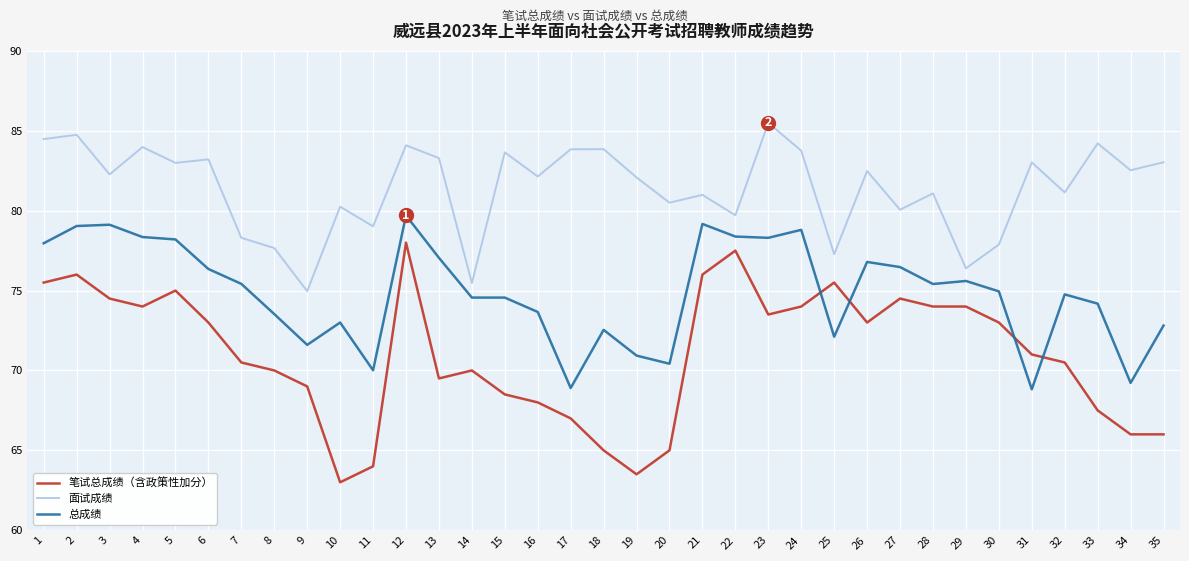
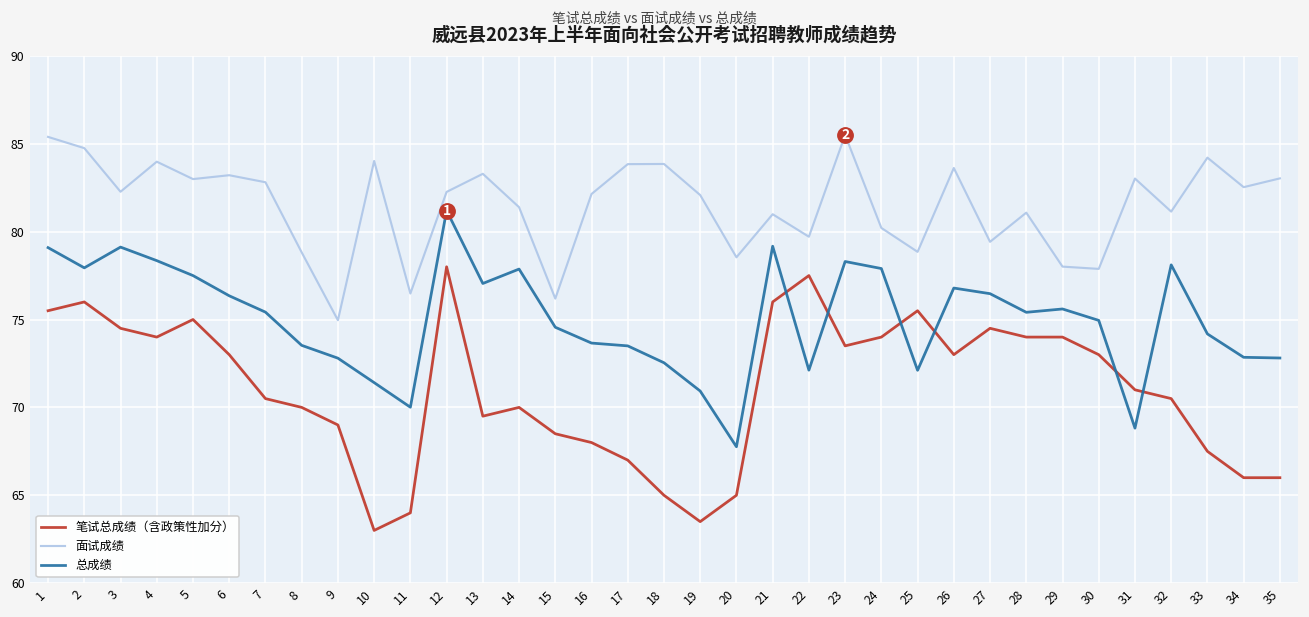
面试成绩, 1: 84.5 -> 85.4
总成绩, 1: 78.0 -> 79.1
总成绩, 2: 79.0 -> 77.9
总成绩, 5: 78.2 -> 77.5
面试成绩, 7: 78.3 -> 82.8
面试成绩, 8: 77.7 -> 78.8
总成绩, 9: 71.6 -> 72.8
面试成绩, 10: 80.3 -> 84.0
总成绩, 10: 73.0 -> 71.4
面试成绩, 11: 79.0 -> 76.5
面试成绩, 12: 84.1 -> 82.3
总成绩, 12: 79.7 -> 81.2
面试成绩, 14: 75.5 -> 81.4
总成绩, 14: 74.6 -> 77.9
面试成绩, 15: 83.7 -> 76.2
总成绩, 17: 68.9 -> 73.5
面试成绩, 20: 80.5 -> 78.5
总成绩, 20: 70.4 -> 67.8
总成绩, 22: 78.4 -> 72.1
面试成绩, 24: 83.8 -> 80.2
总成绩, 24: 78.8 -> 77.9
面试成绩, 25: 77.3 -> 78.9
面试成绩, 26: 82.5 -> 83.6
面试成绩, 27: 80.1 -> 79.4
面试成绩, 29: 76.4 -> 78.0
总成绩, 32: 74.8 -> 78.1
总成绩, 34: 69.2 -> 72.9
